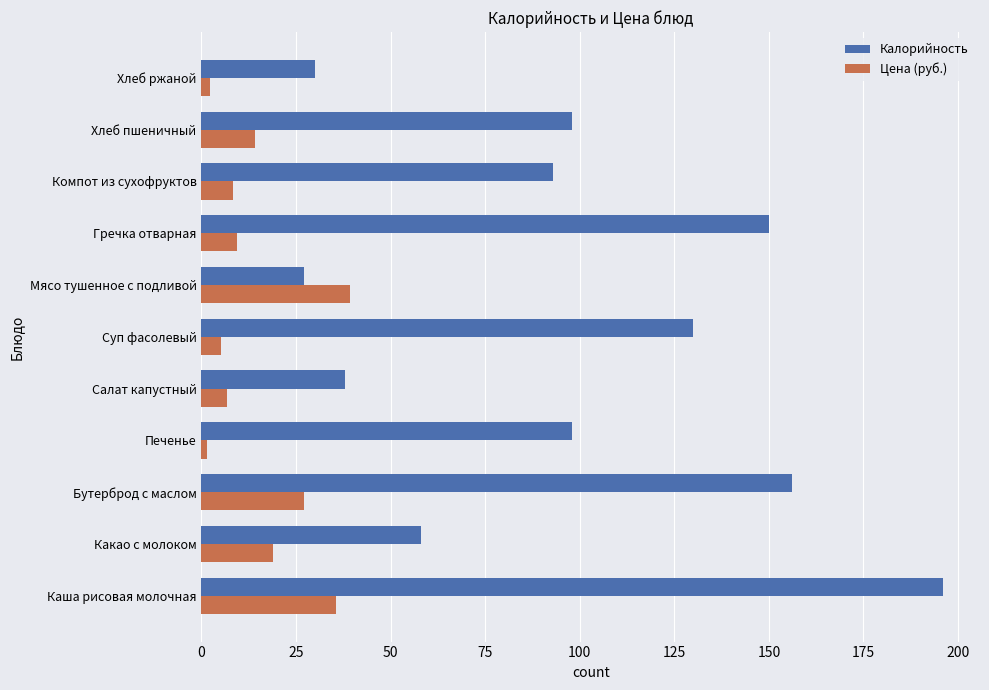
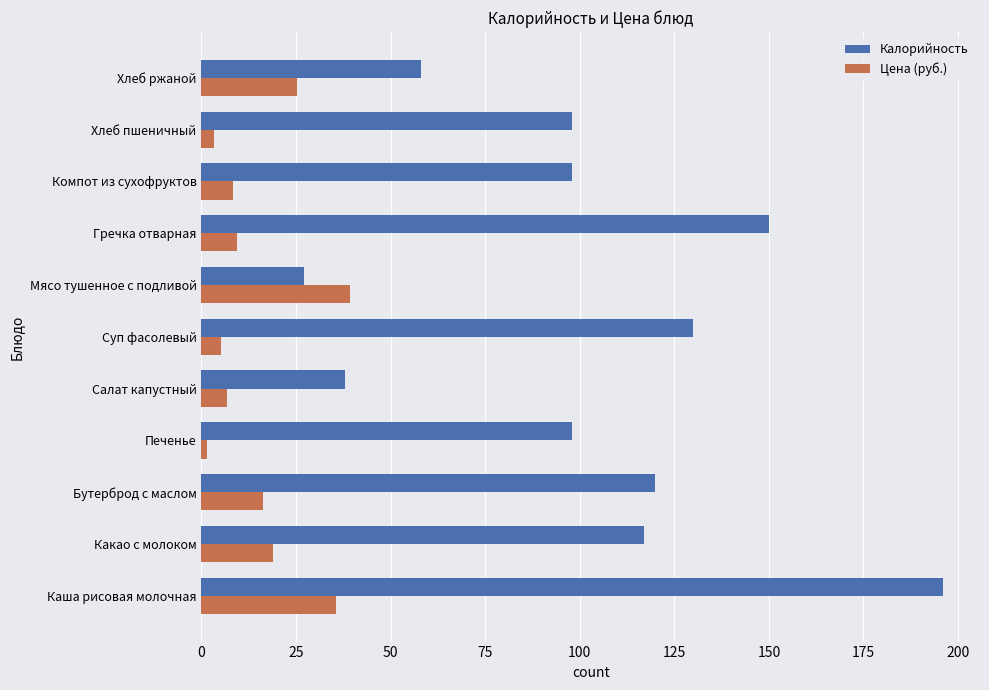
Калорийность, Хлеб ржаной: 30 -> 58
Цена (руб.), Хлеб ржаной: 2 -> 25
Цена (руб.), Хлеб пшеничный: 14 -> 3
Калорийность, Компот из сухофруктов: 93 -> 98
Калорийность, Бутерброд с маслом: 156 -> 120
Цена (руб.), Бутерброд с маслом: 27 -> 16
Калорийность, Какао с молоком: 58 -> 117
